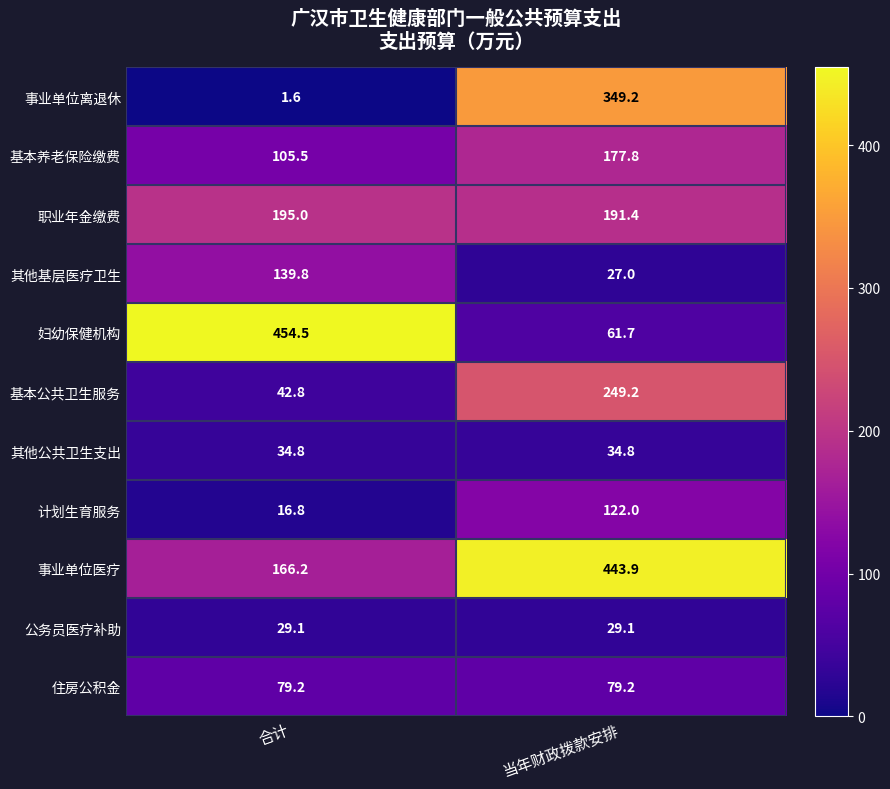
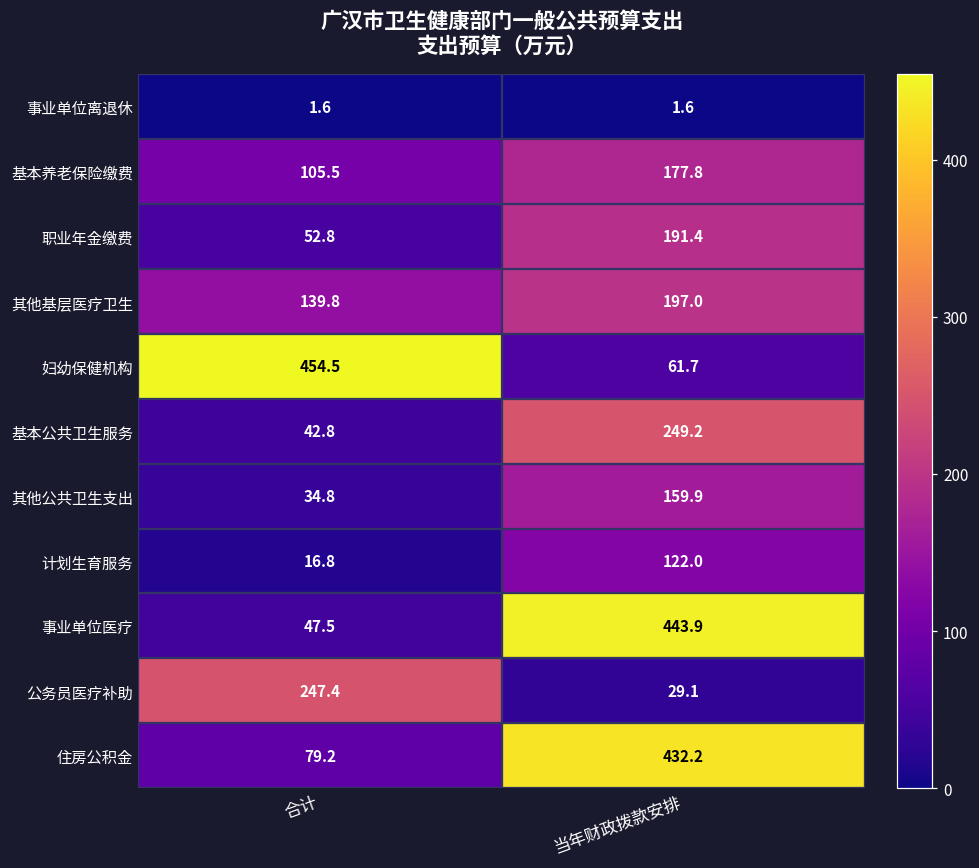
事业单位离退休, 当年财政拨款安排: 349.2 -> 1.6
职业年金缴费, 合计: 195.0 -> 52.8
其他基层医疗卫生, 当年财政拨款安排: 27.0 -> 197.0
其他公共卫生支出, 当年财政拨款安排: 34.8 -> 159.9
事业单位医疗, 合计: 166.2 -> 47.5
公务员医疗补助, 合计: 29.1 -> 247.4
住房公积金, 当年财政拨款安排: 79.2 -> 432.2
